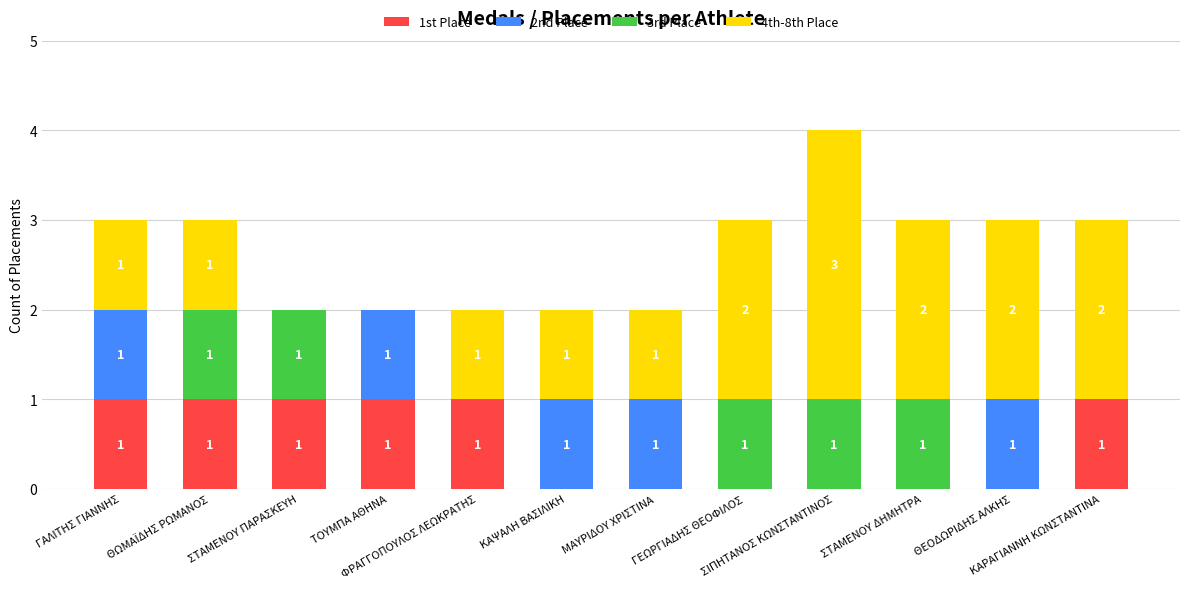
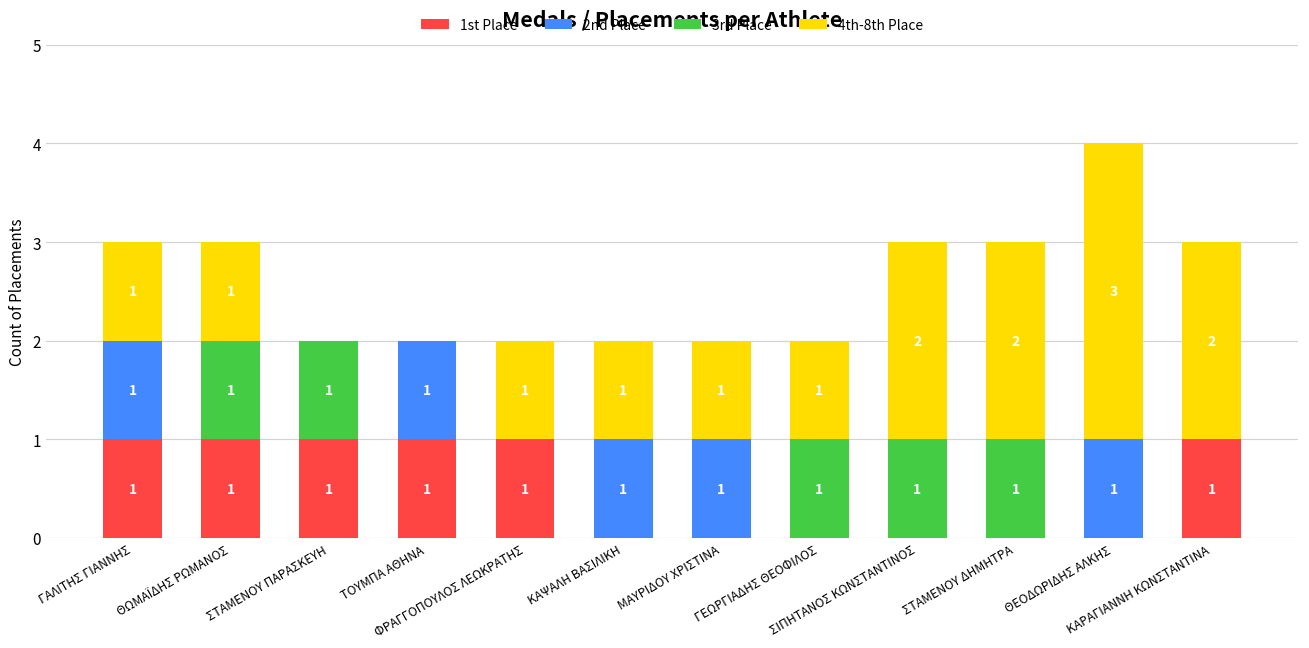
4th-8th Place, ΓΕΩΡΓΙΑΔΗΣ ΘΕΟΦΙΛΟΣ: 2 -> 1
4th-8th Place, ΣΙΠΗΤΑΝΟΣ ΚΩΝΣΤΑΝΤΙΝΟΣ: 3 -> 2
4th-8th Place, ΘΕΟΔΩΡΙΔΗΣ ΑΛΚΗΣ: 2 -> 3
